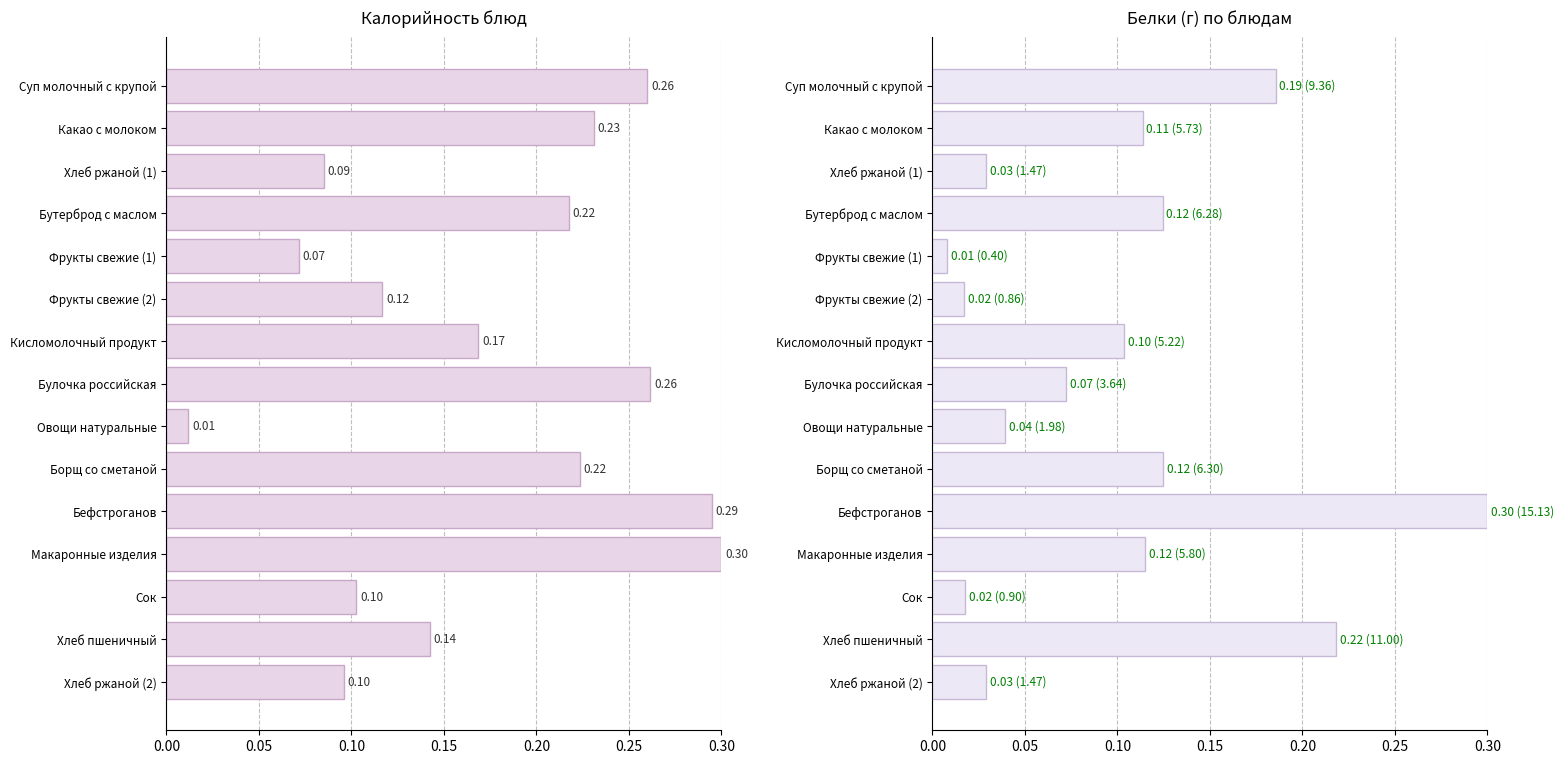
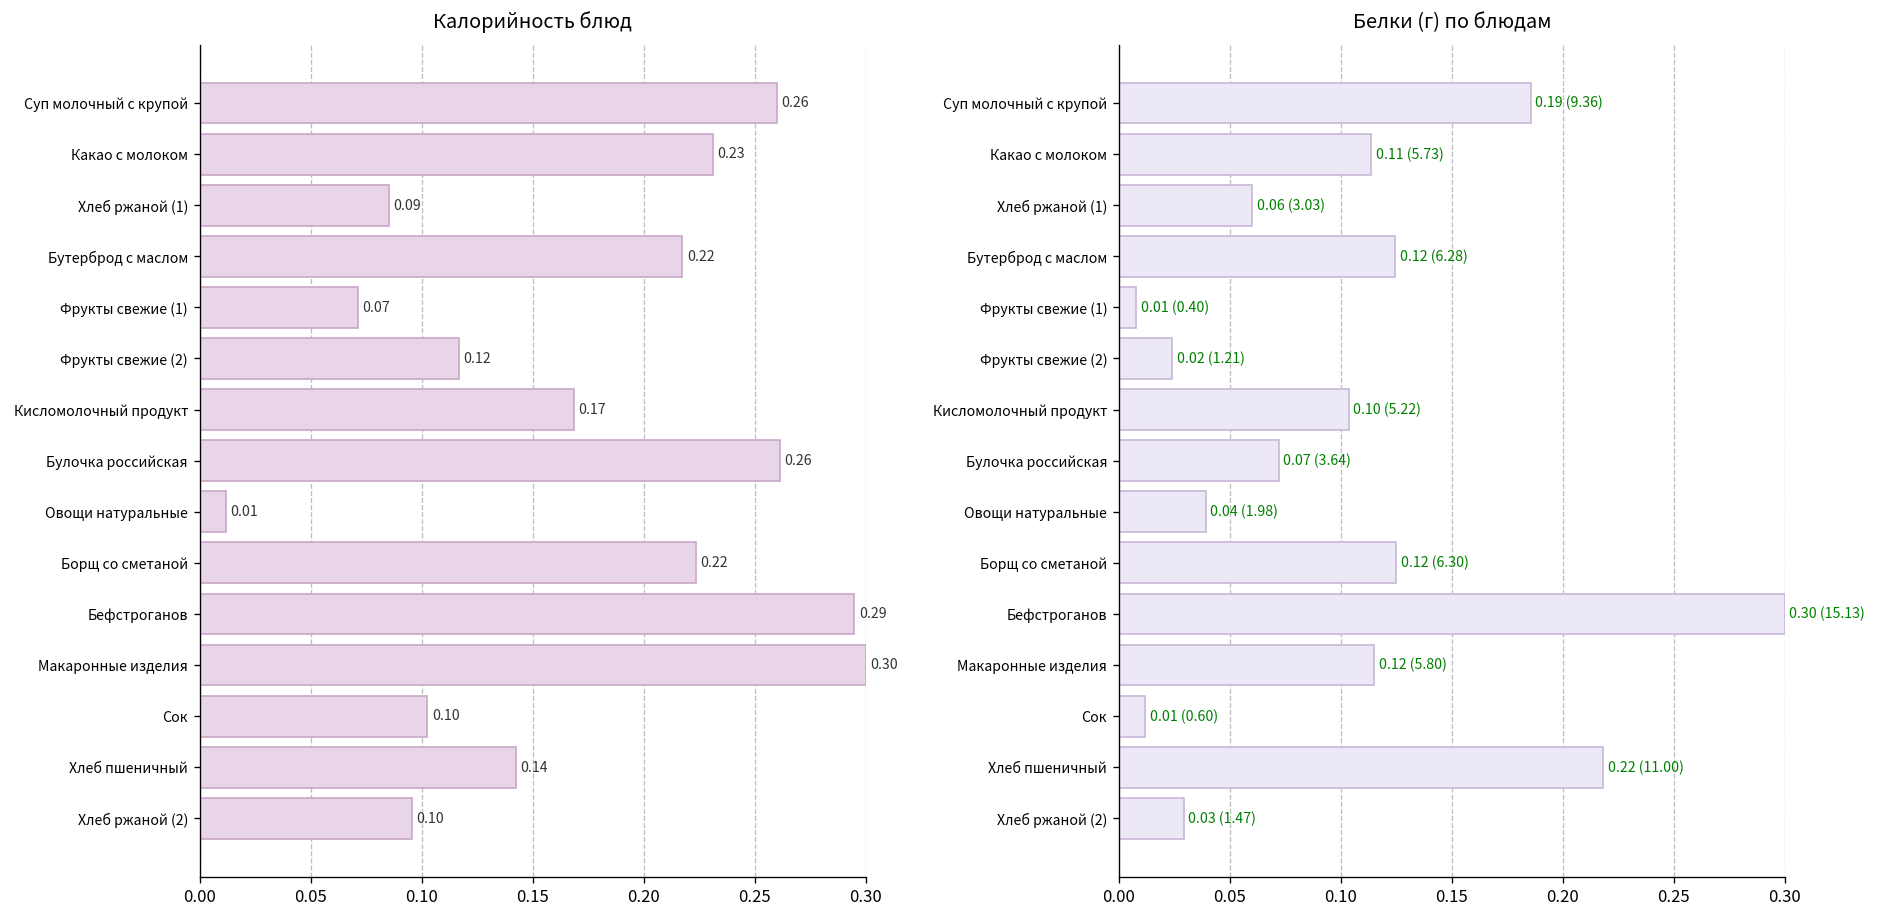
Белки (г) по блюдам, Хлеб ржаной (1): 0.03 (1.47) -> 0.06 (3.03)
Белки (г) по блюдам, Фрукты свежие (2): (0.86) -> (1.21)
Белки (г) по блюдам, Сок: 0.02 (0.90) -> 0.01 (0.60)
